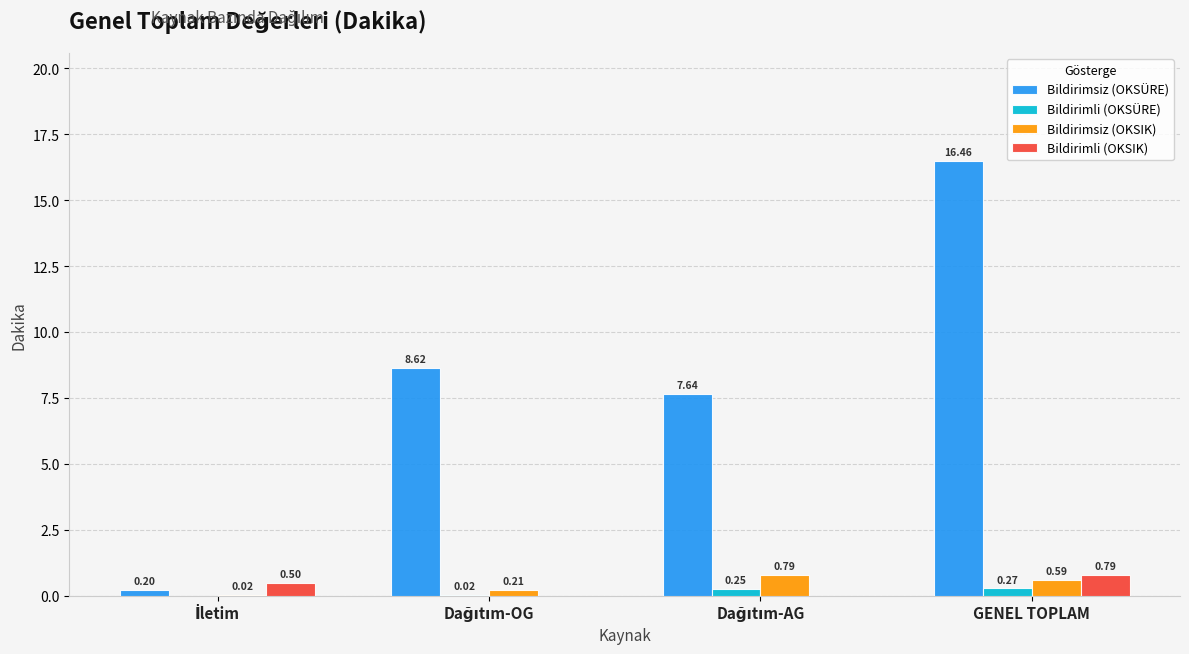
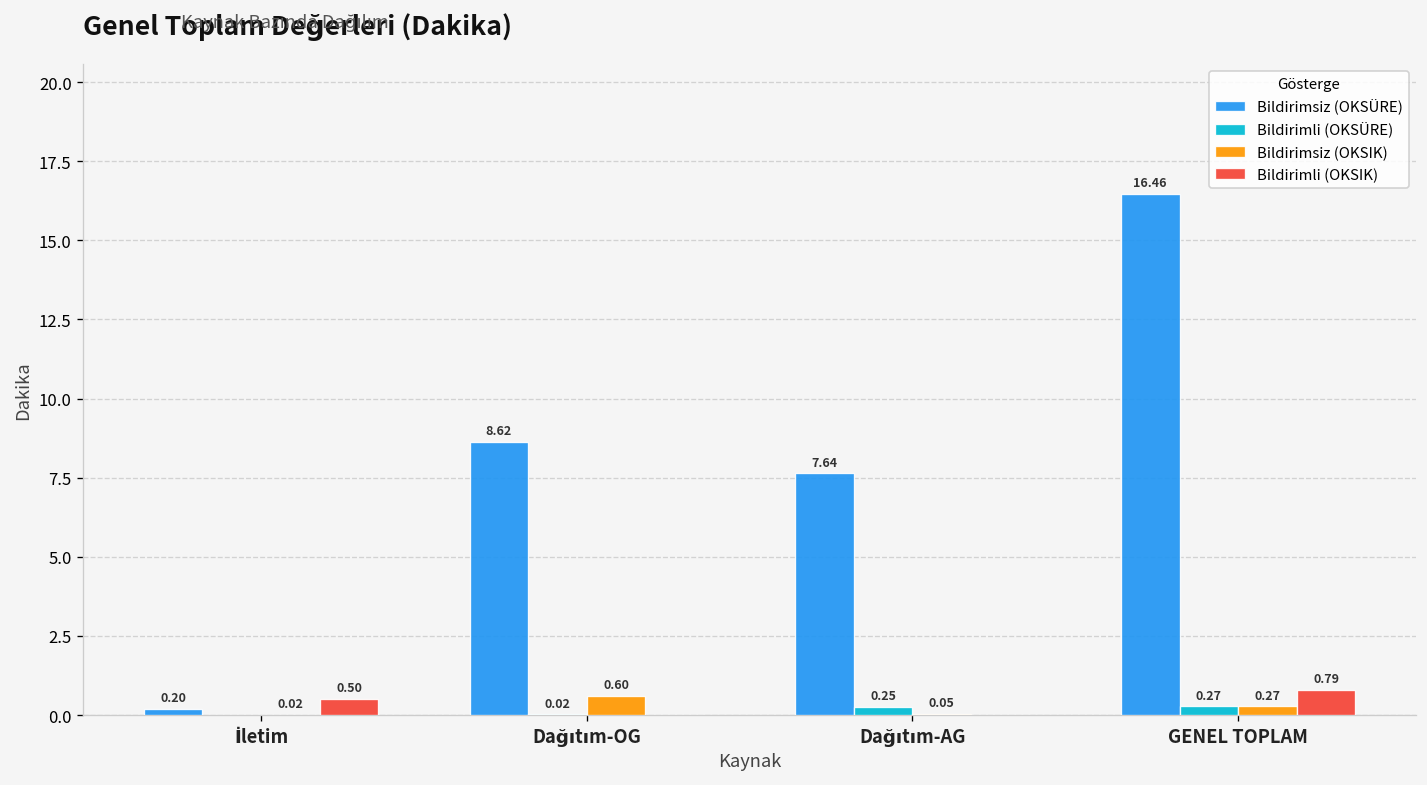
Bildirimsiz (OKSIK), Dağıtım-OG: 0.21 -> 0.60
Bildirimsiz (OKSIK), Dağıtım-AG: 0.79 -> 0.05
Bildirimsiz (OKSIK), GENEL TOPLAM: 0.59 -> 0.27
